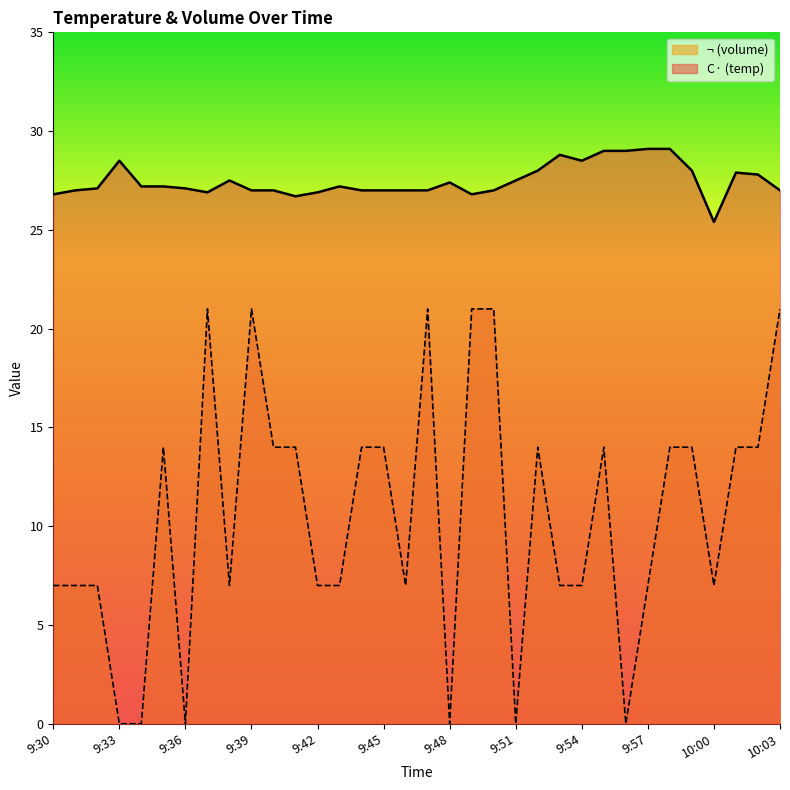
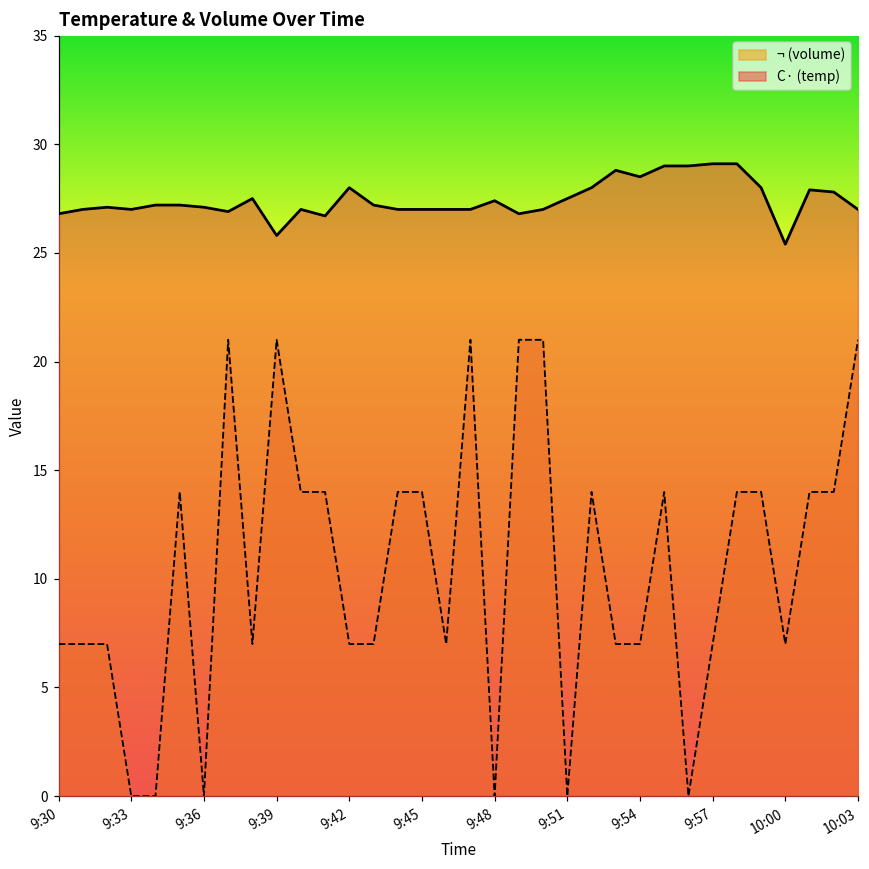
C· (temp), 9:33: 28.5 -> 27.0
C· (temp), 9:39: 27.0 -> 25.8
C· (temp), 9:42: 26.9 -> 28.0
